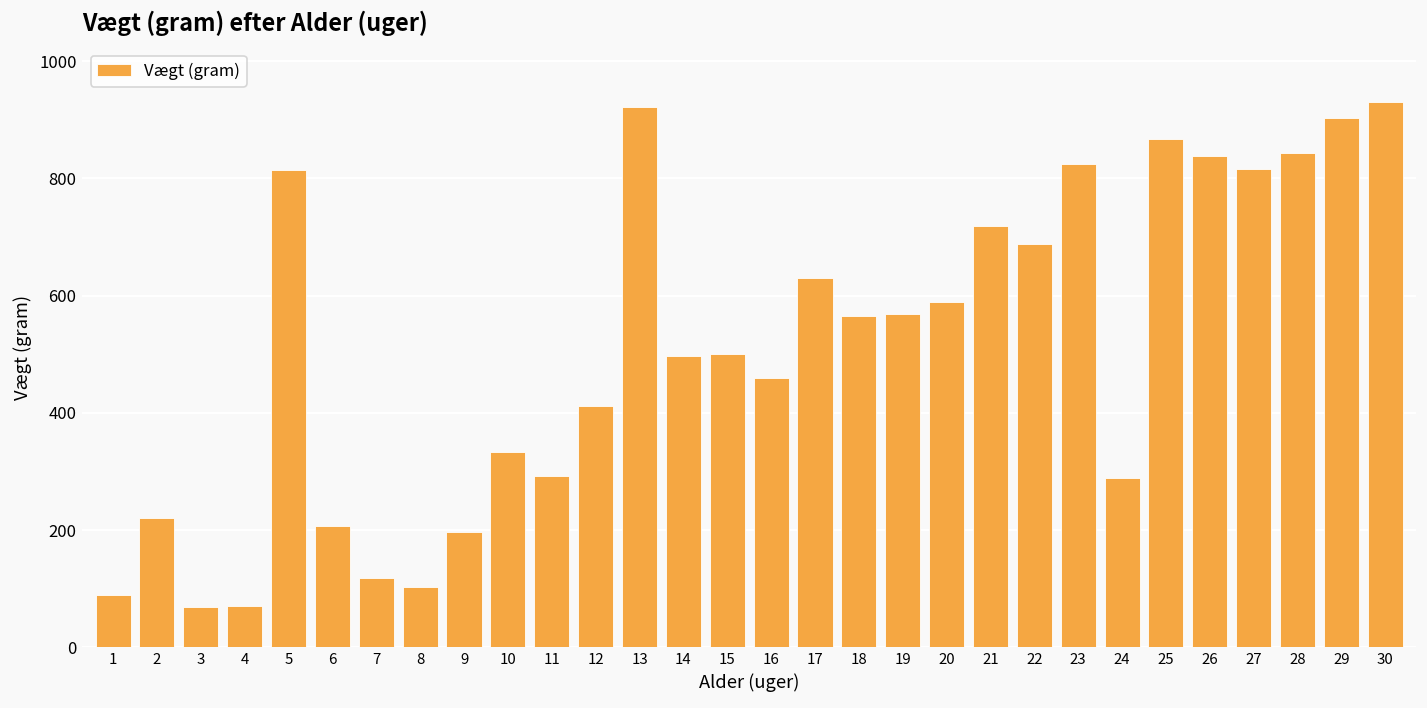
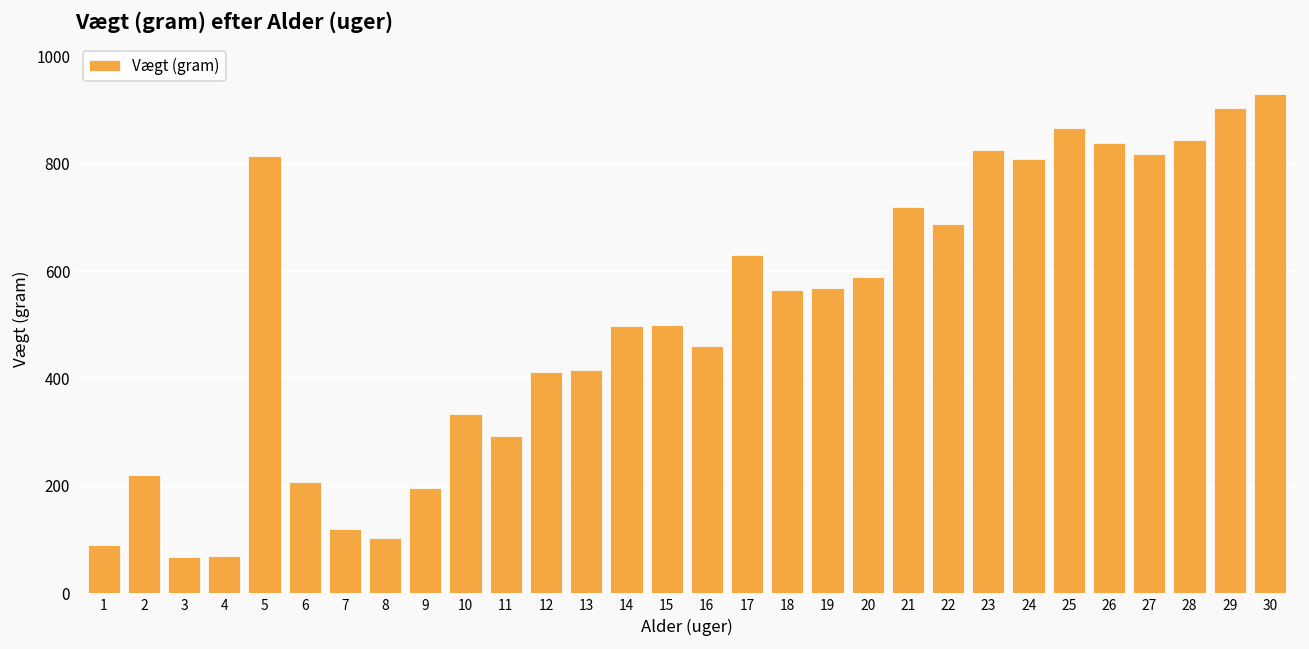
13: 920 -> 420
24: 290 -> 810
